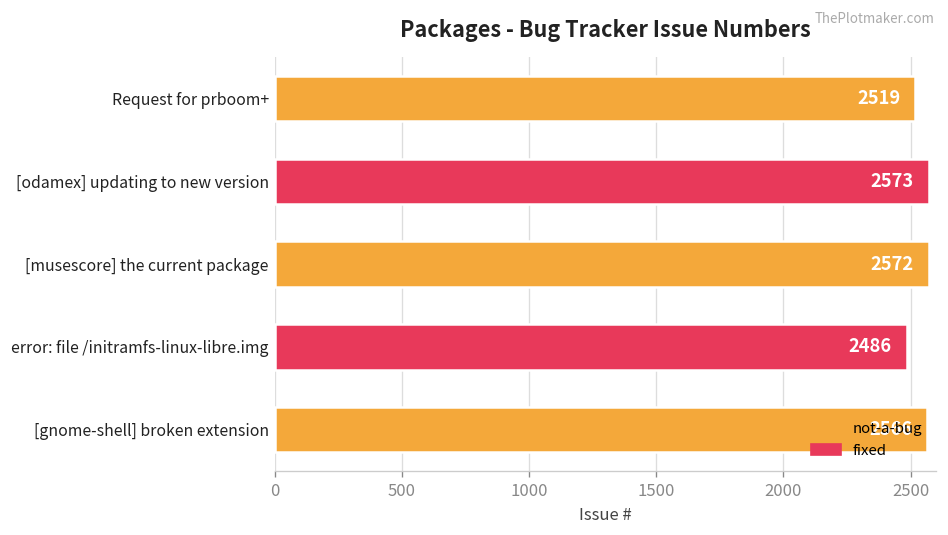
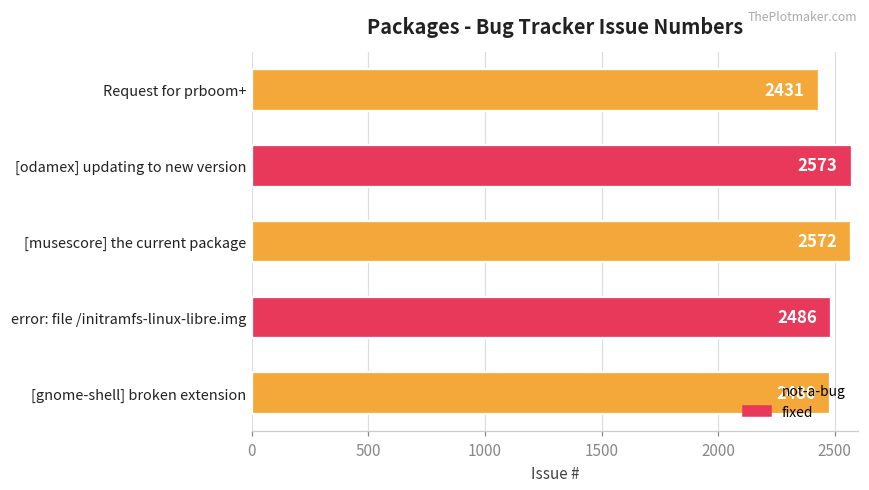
Request for prboom+: 2519 -> 2431
[gnome-shell] broken extension: 2566 -> 2480
